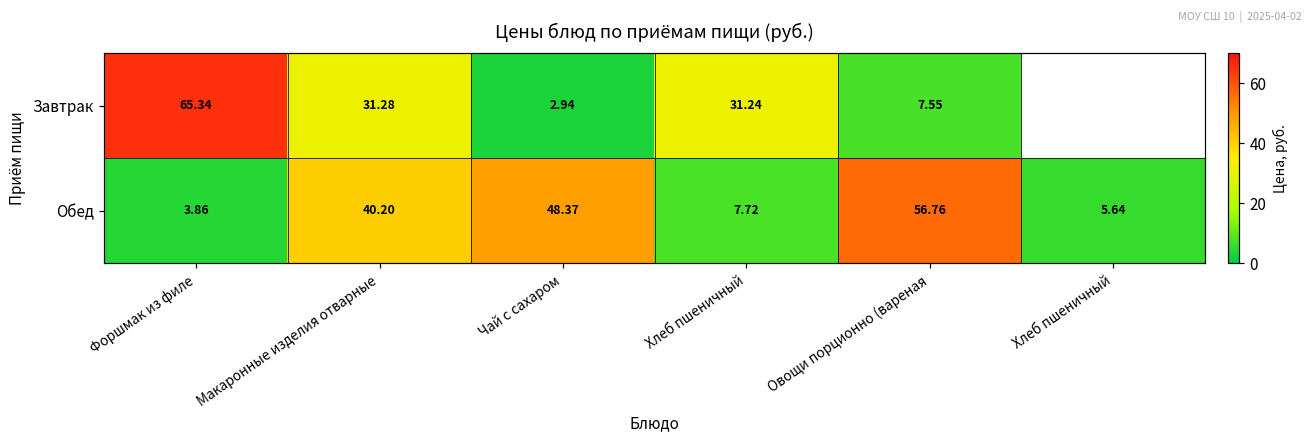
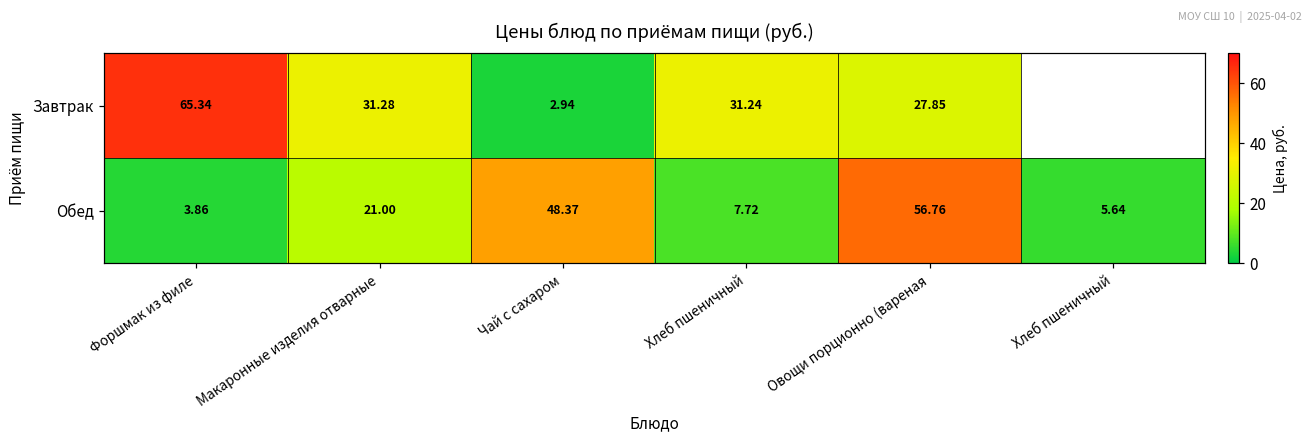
Завтрак, Овощи порционно (вареная: 7.55 -> 27.85
Обед, Макаронные изделия отварные: 40.20 -> 21.00
